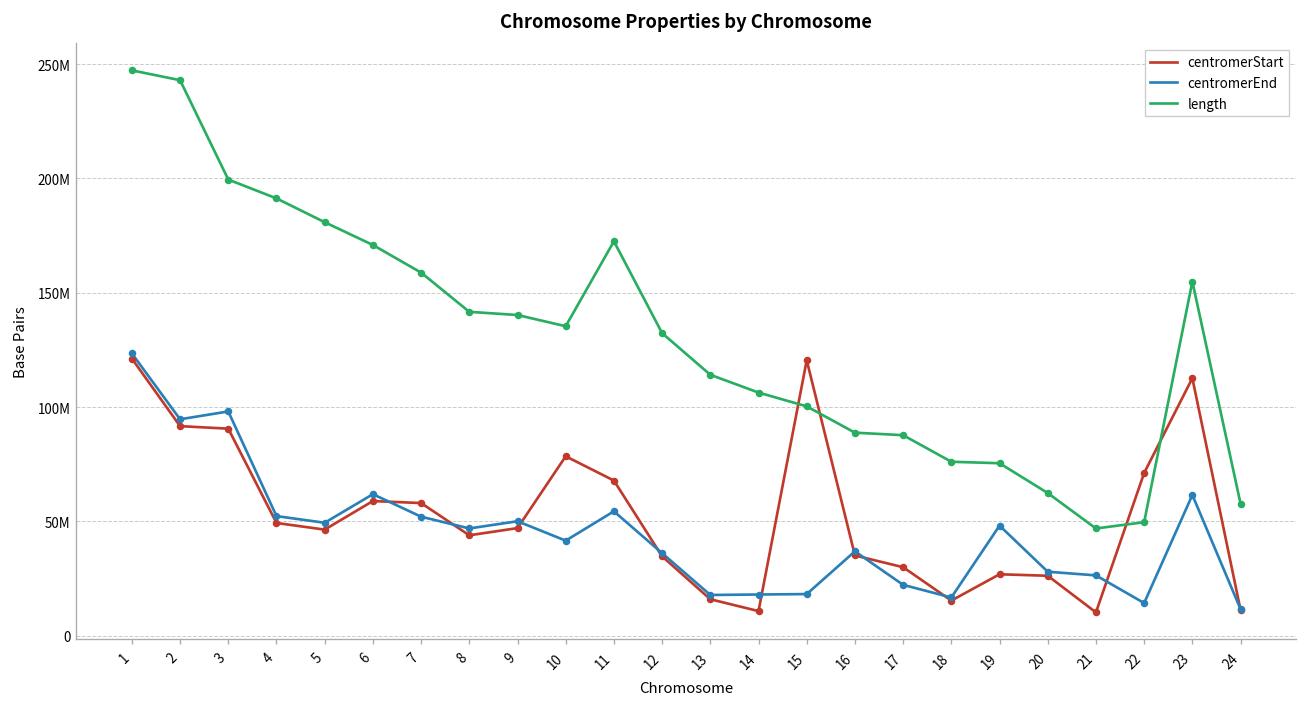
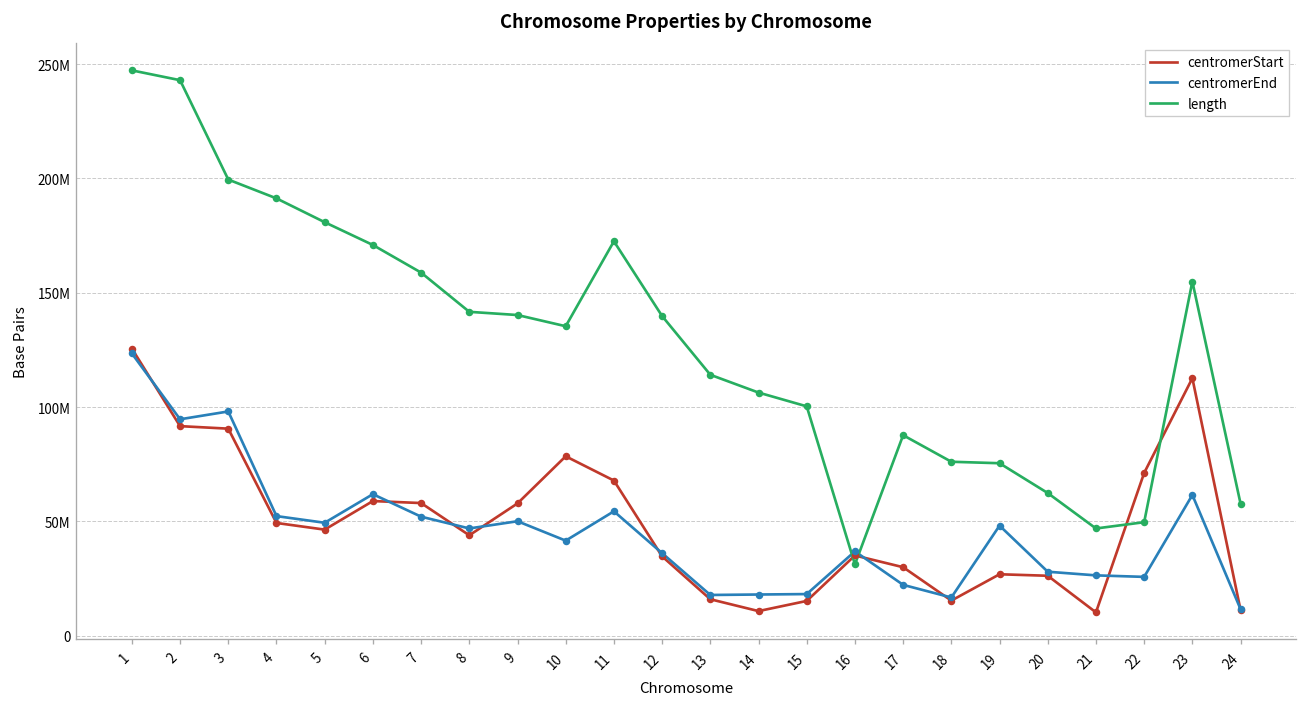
centromerStart, 1: 121000000 -> 126000000
centromerStart, 9: 47000000 -> 58000000
length, 12: 132000000 -> 140000000
centromerStart, 15: 120000000 -> 15000000
length, 16: 89000000 -> 31000000
centromerEnd, 22: 14000000 -> 26000000
